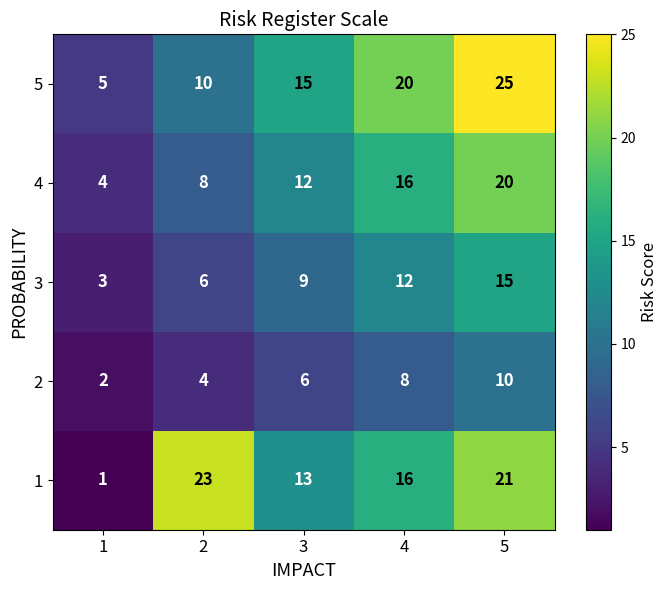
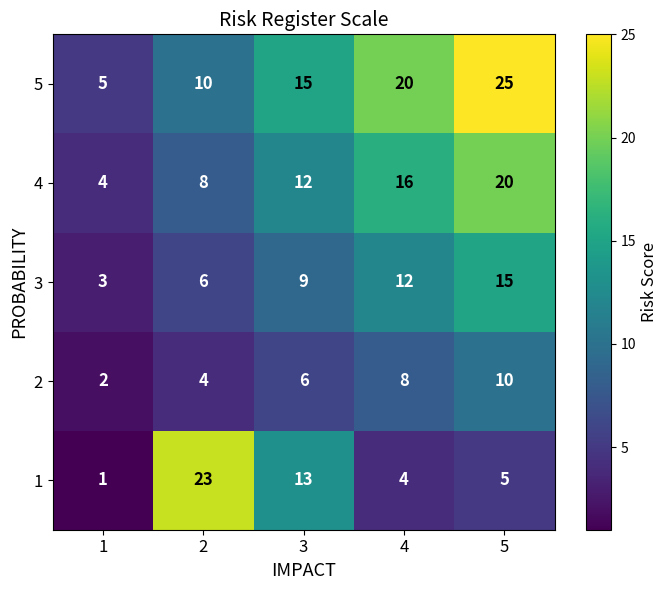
1, 4: 16 -> 4
1, 5: 21 -> 5
